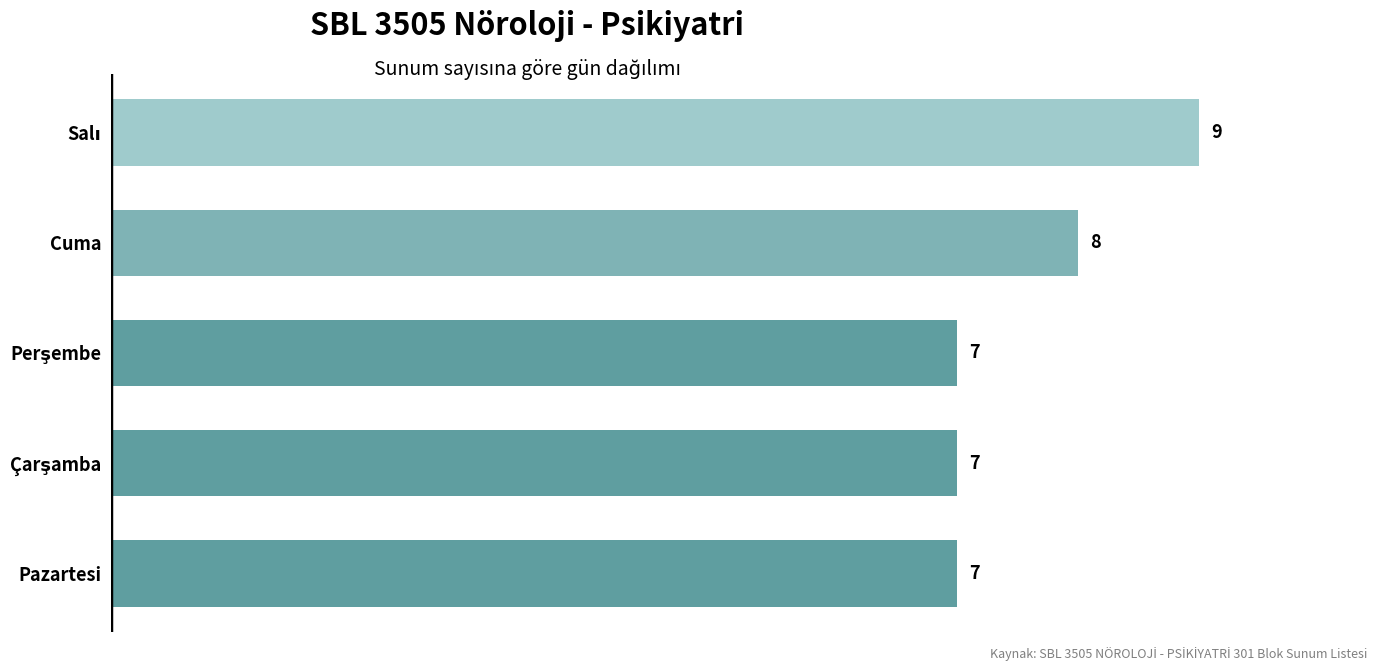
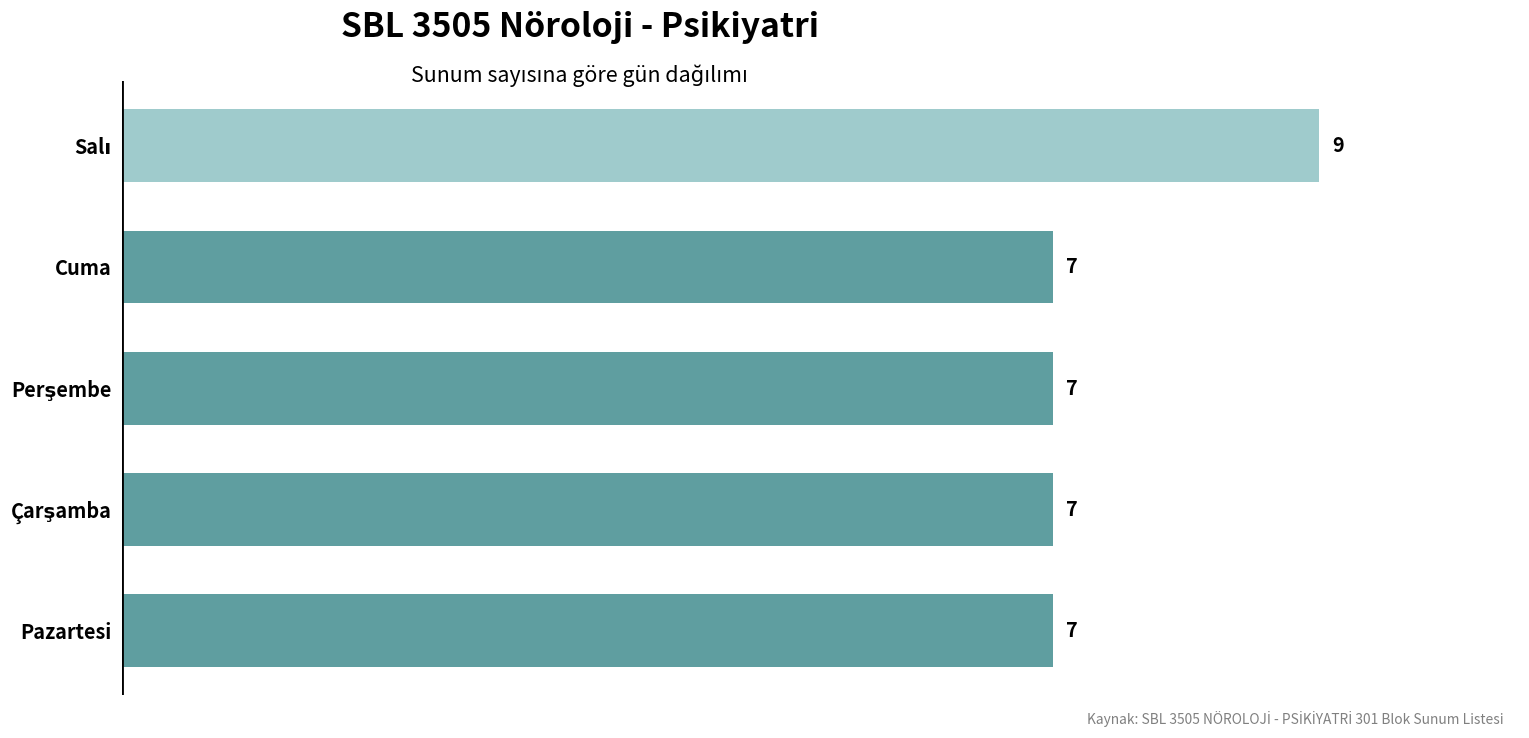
Cuma: 8 -> 7
